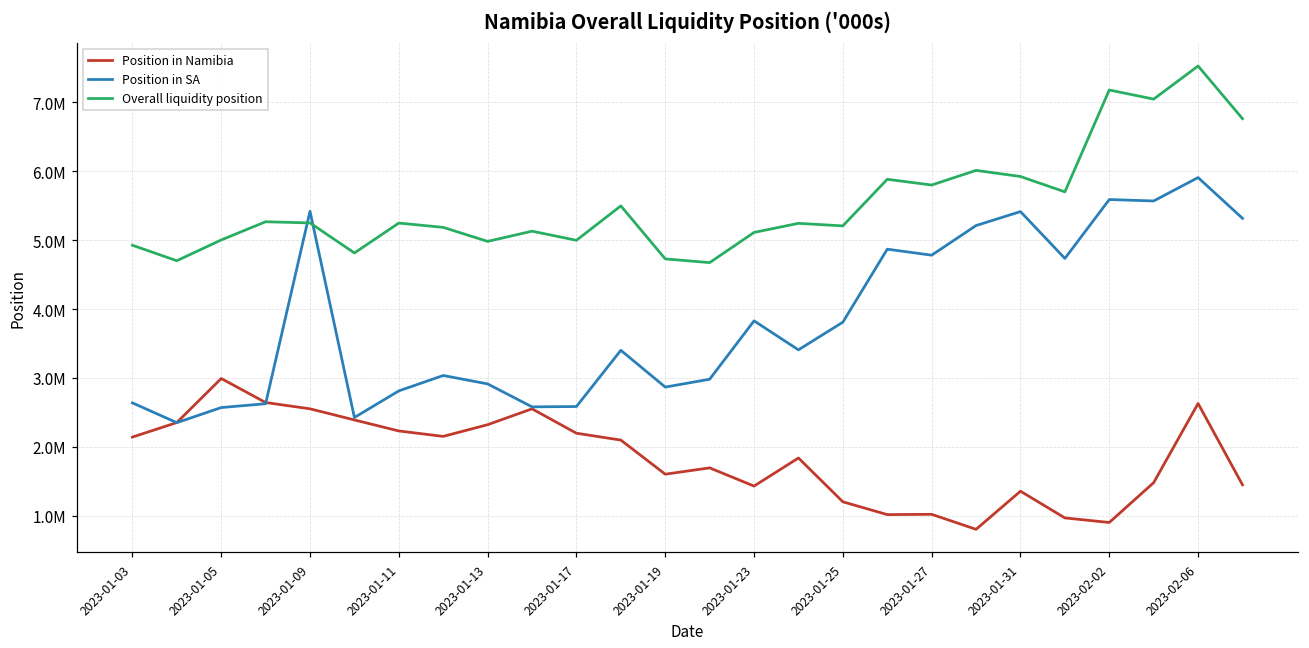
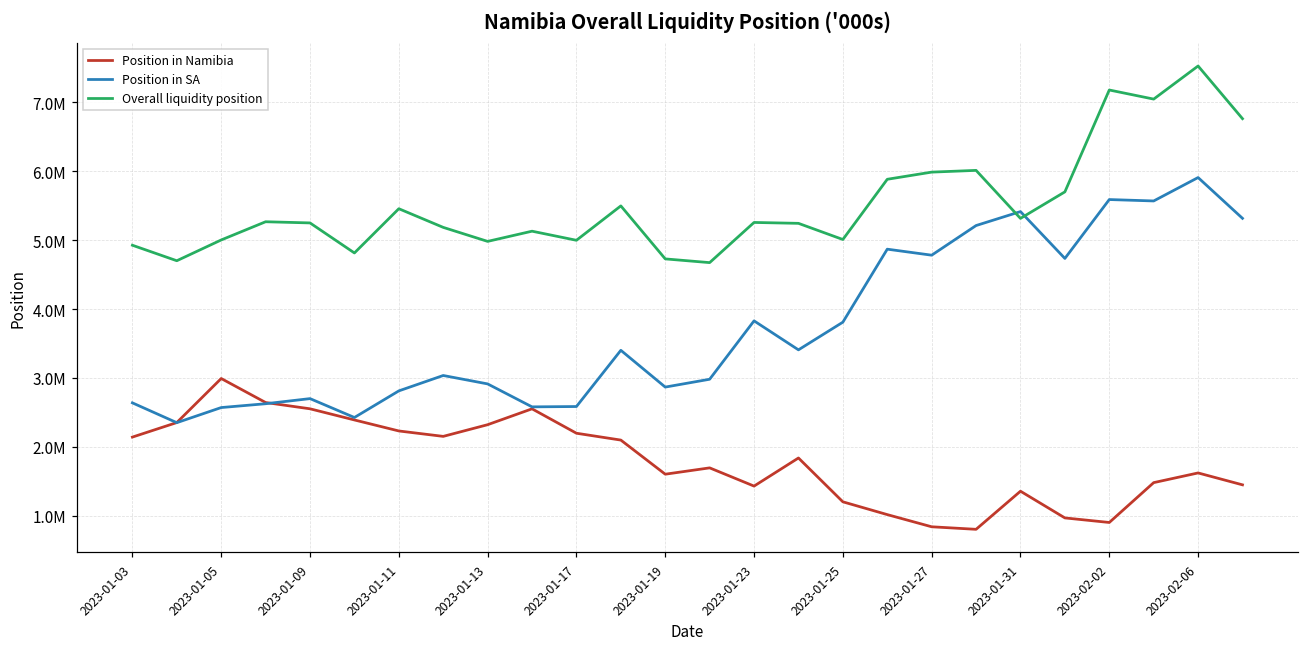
Position in SA, 2023-01-09: 5400000 -> 2700000
Overall liquidity position, 2023-01-11: 5200000 -> 5500000
Overall liquidity position, 2023-01-23: 5100000 -> 5300000
Overall liquidity position, 2023-01-25: 5200000 -> 5000000
Position in Namibia, 2023-01-27: 1000000 -> 800000
Overall liquidity position, 2023-01-27: 5800000 -> 6000000
Overall liquidity position, 2023-01-31: 5900000 -> 5300000
Position in Namibia, 2023-02-06: 2600000 -> 1600000
